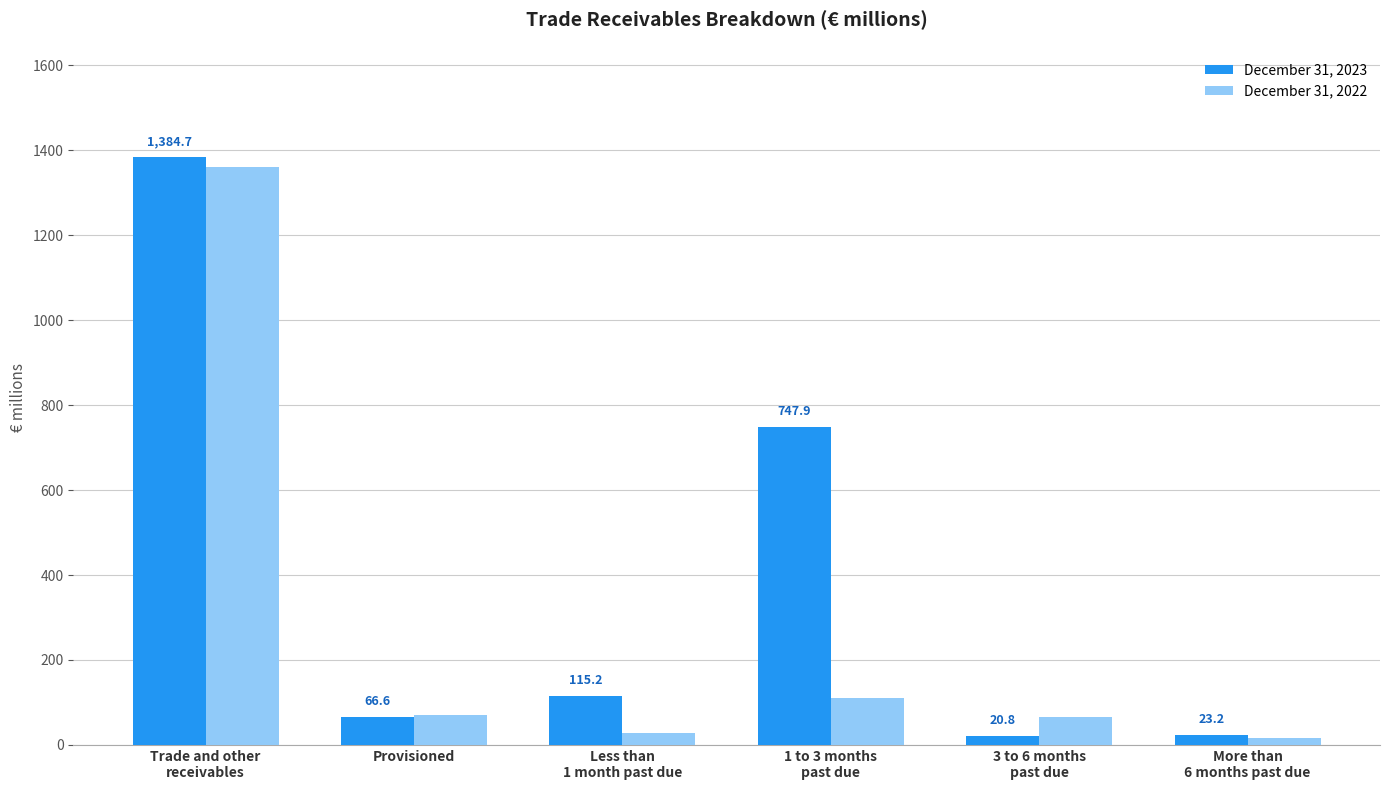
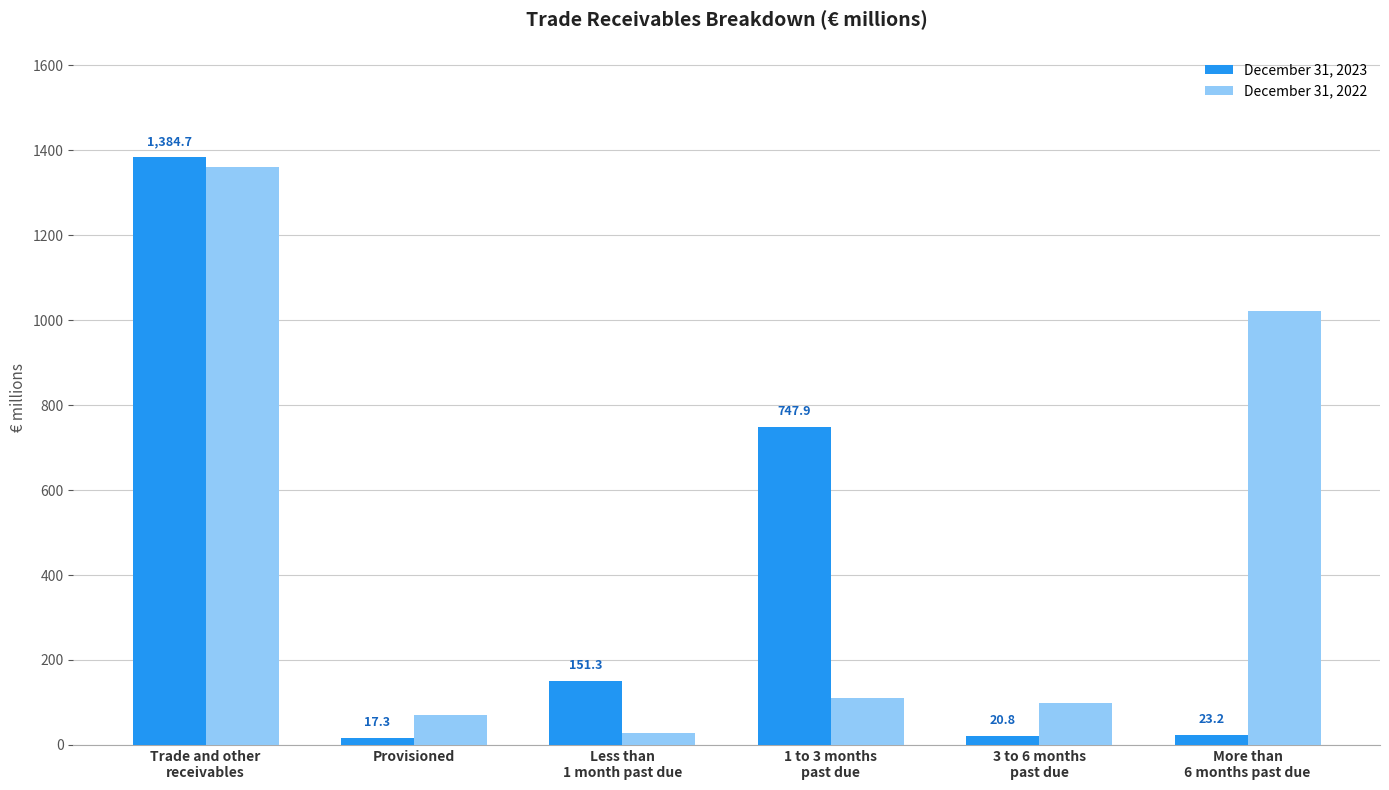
December 31, 2023, Provisioned: 66.6 -> 17.3
December 31, 2023, Less than 1 month past due: 115.2 -> 151.3
December 31, 2022, 3 to 6 months past due: 60 -> 100
December 31, 2022, More than 6 months past due: 20 -> 1020
